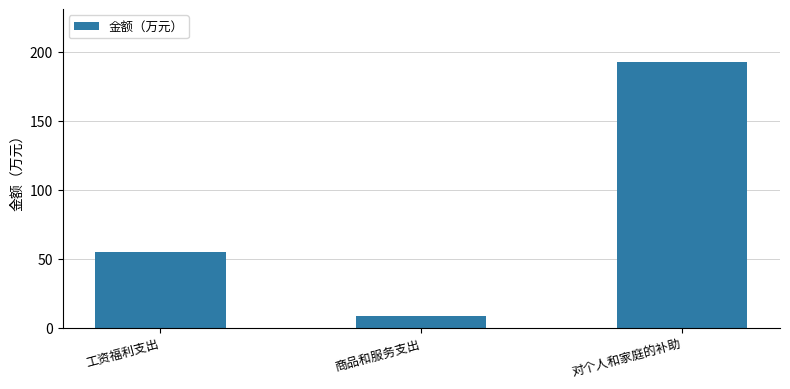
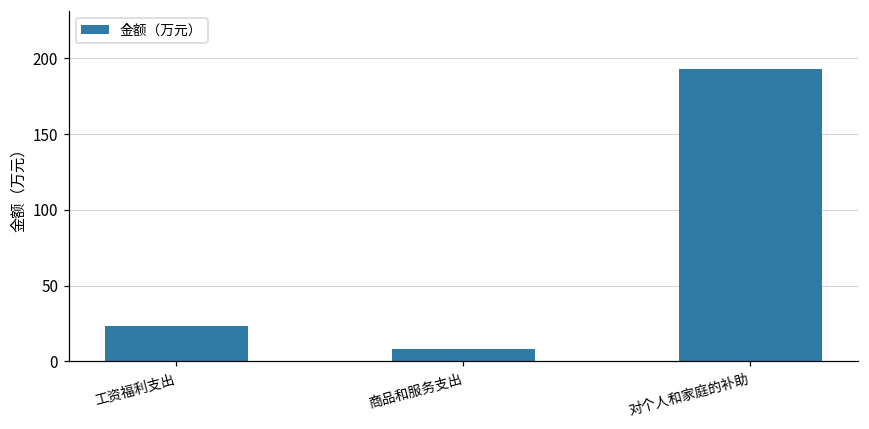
工资福利支出: 55 -> 24
